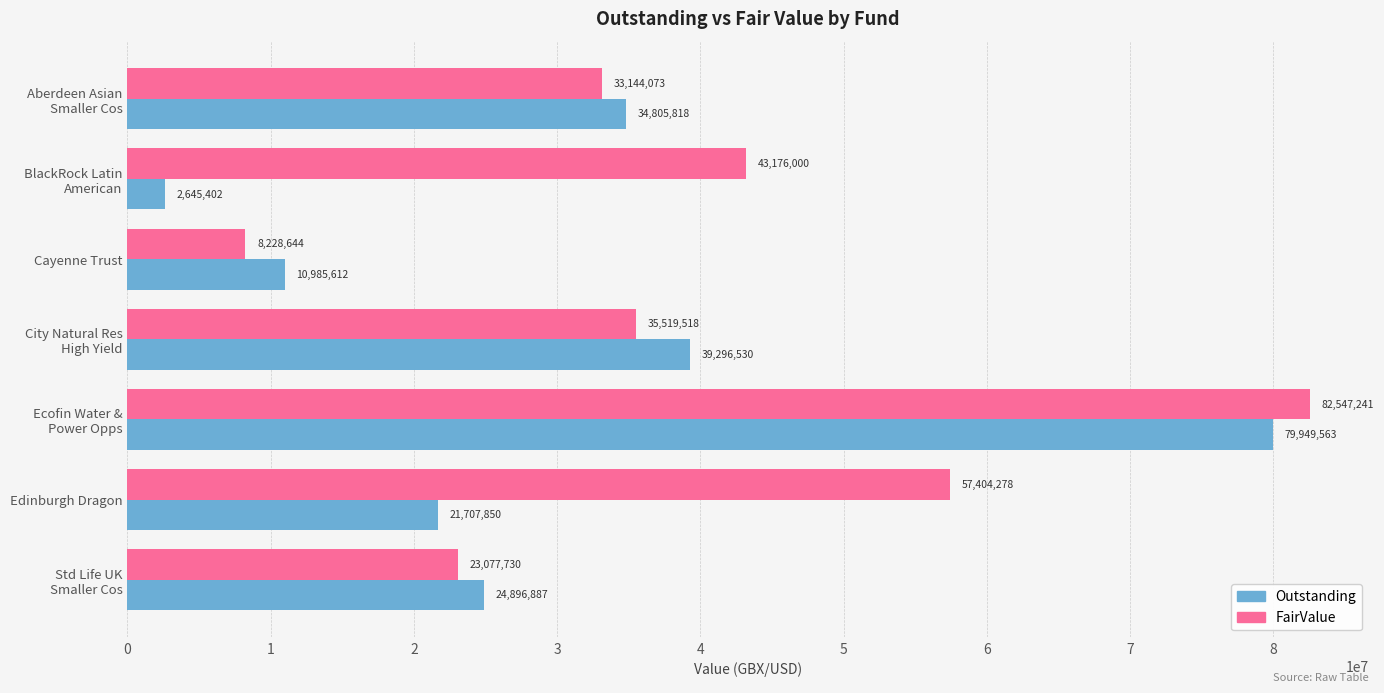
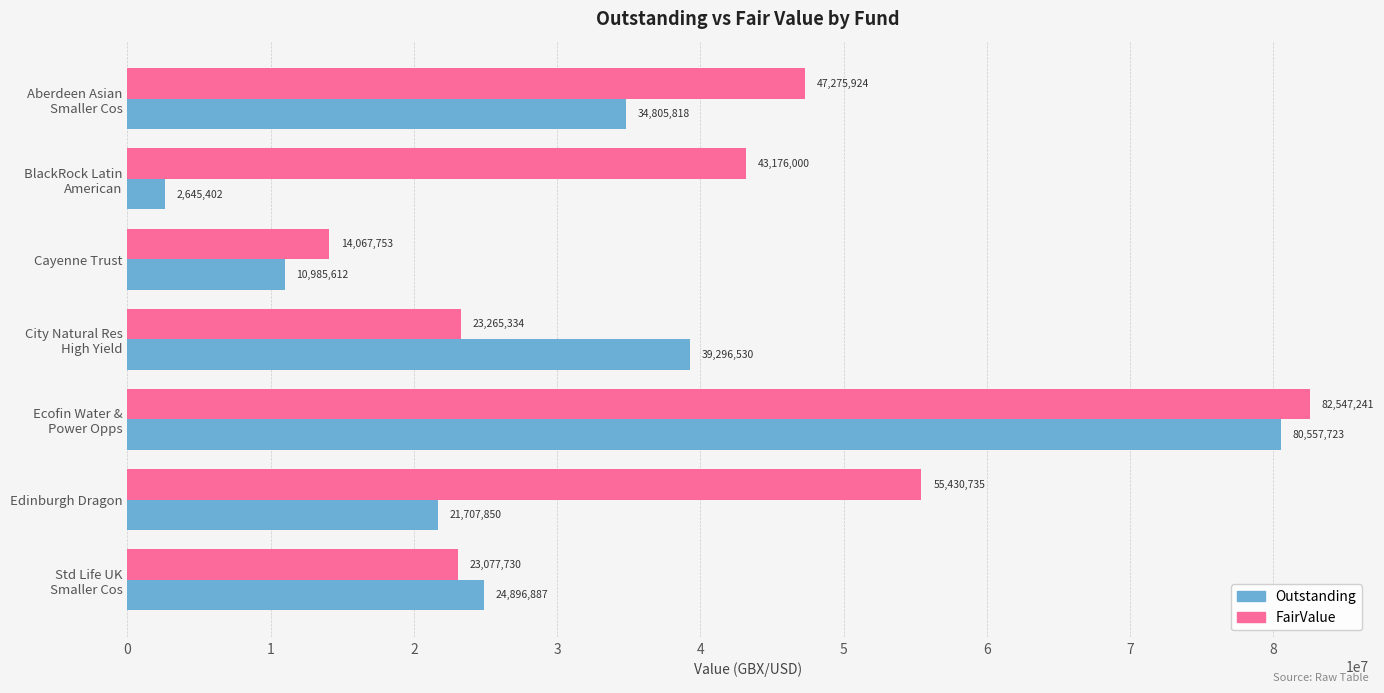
FairValue, Aberdeen Asian Smaller Cos: 33,144,073 -> 47,275,924
FairValue, Cayenne Trust: 8,228,644 -> 14,067,753
FairValue, City Natural Res High Yield: 35,519,518 -> 23,265,334
Outstanding, Ecofin Water & Power Opps: 79,949,563 -> 80,557,723
FairValue, Edinburgh Dragon: 57,404,278 -> 55,430,735
